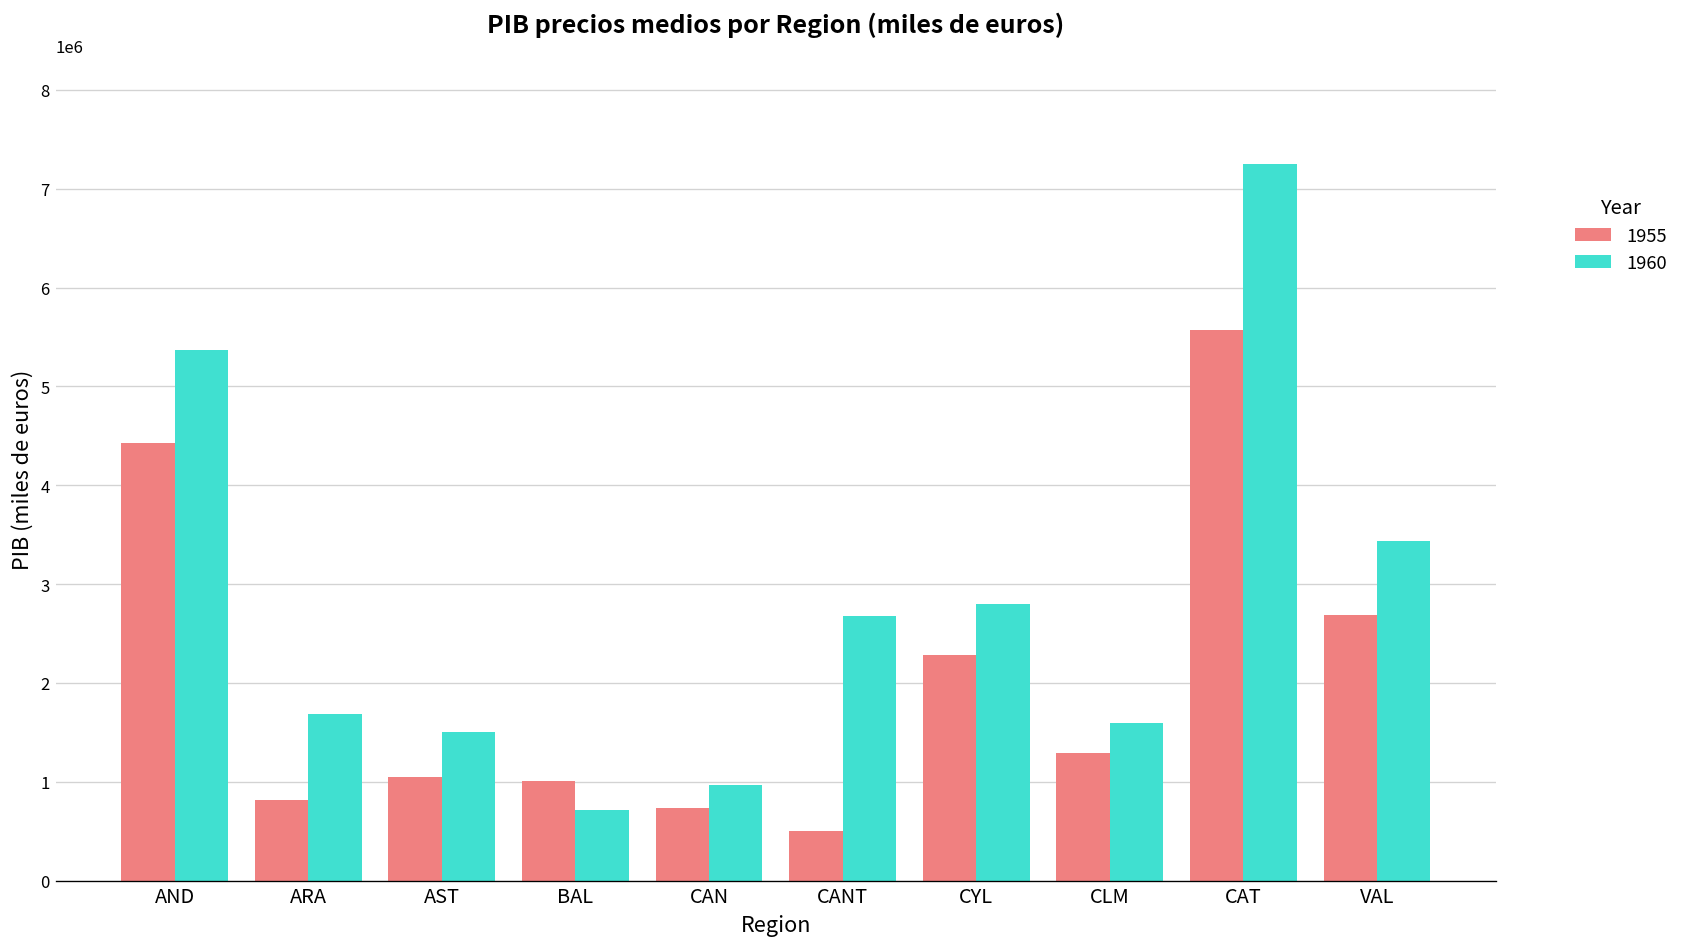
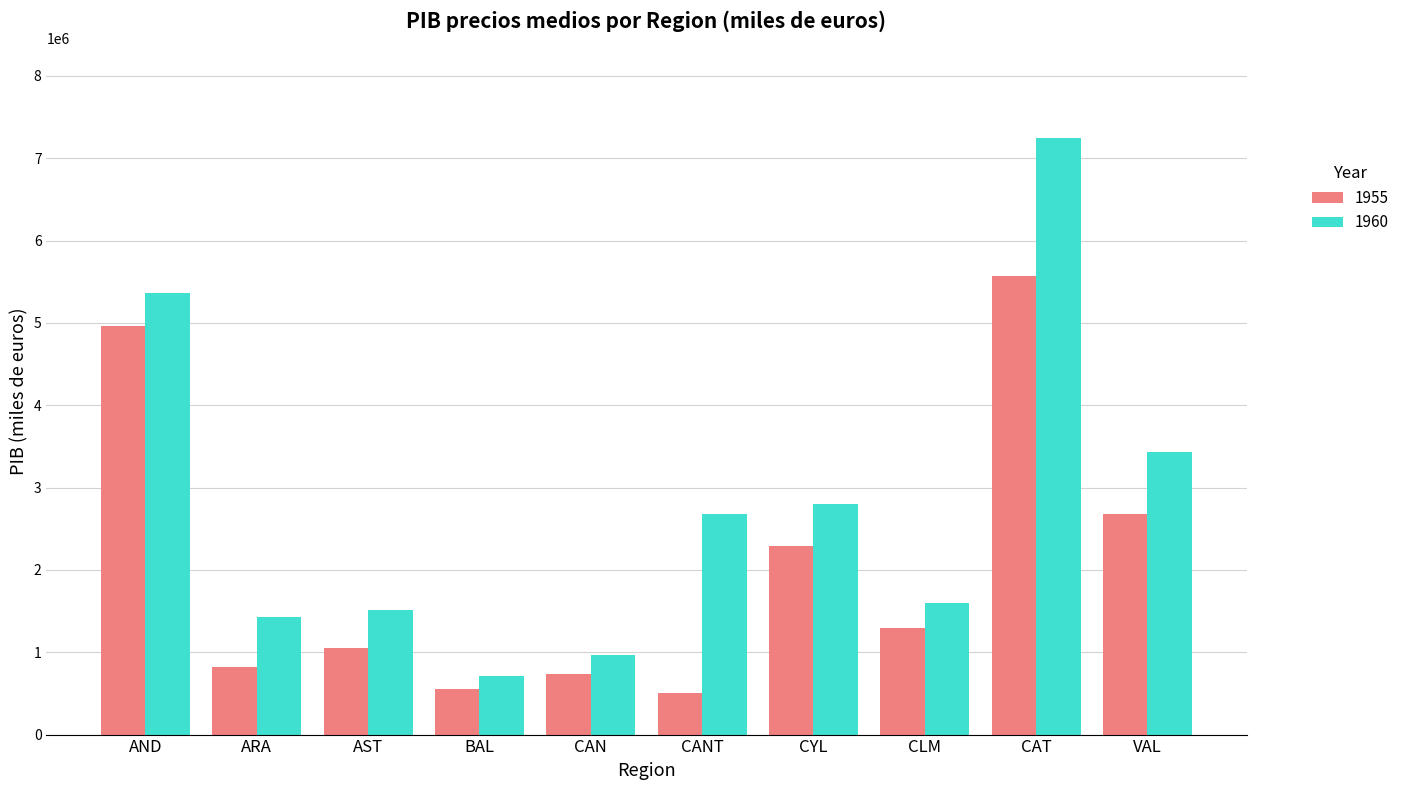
1955, AND: 4400000 -> 5000000
1960, ARA: 1700000 -> 1400000
1955, BAL: 1000000 -> 600000
